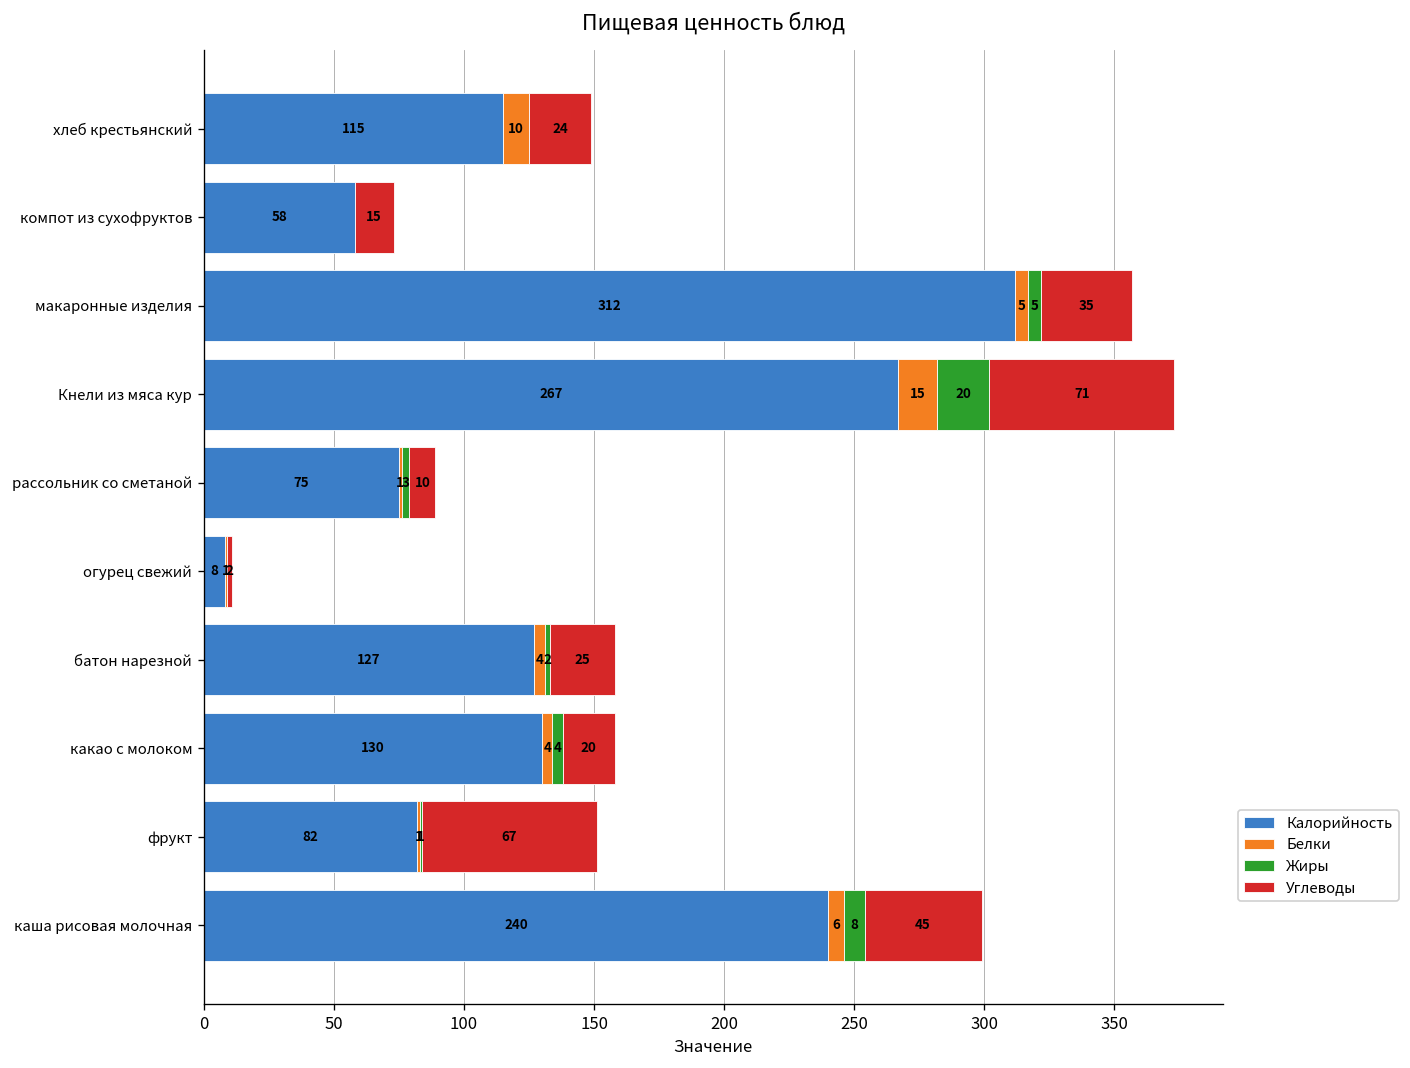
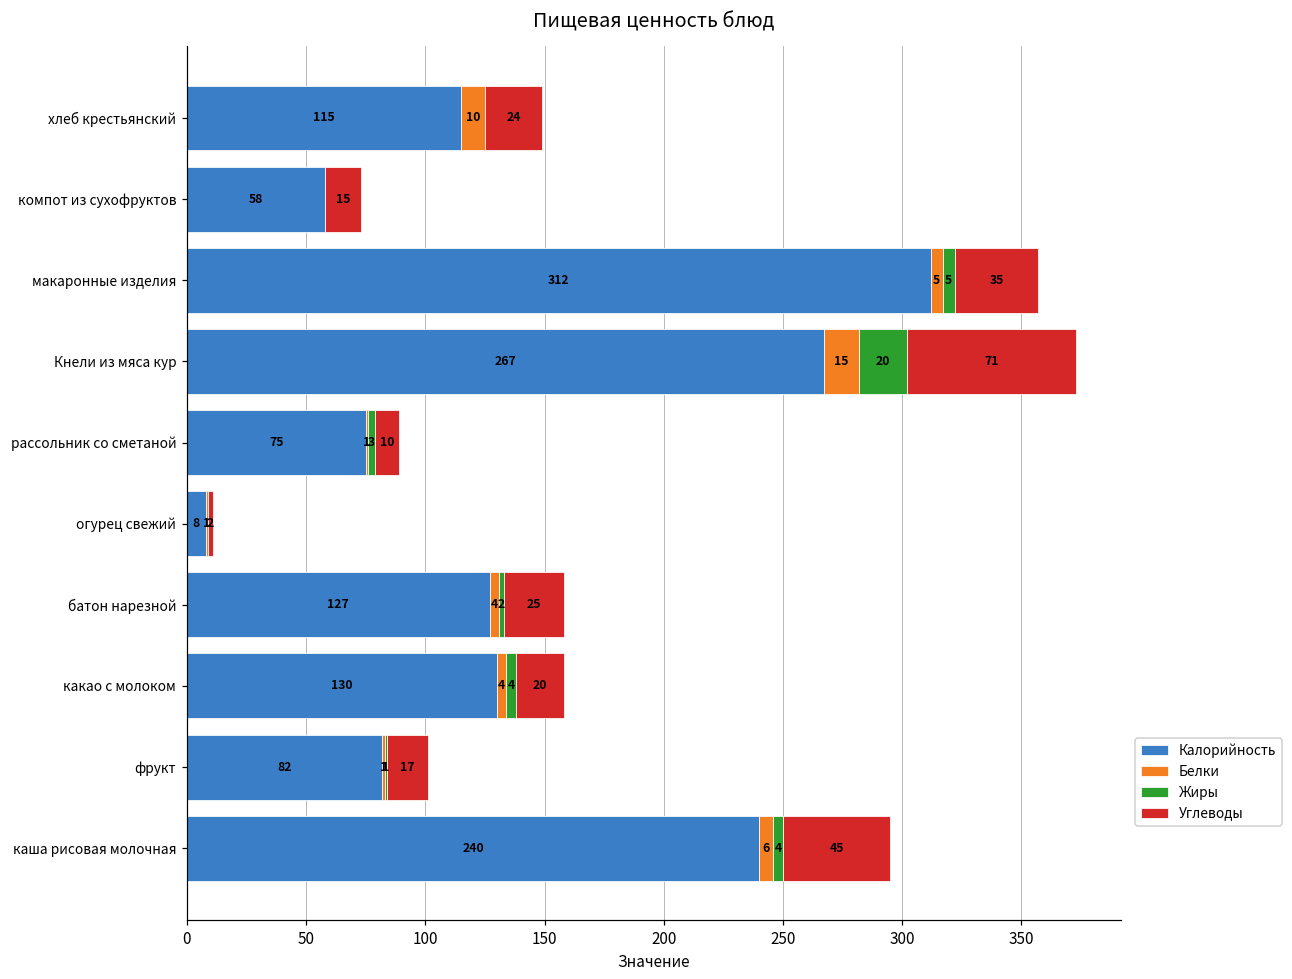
Углеводы, фрукт: 67 -> 17
Жиры, каша рисовая молочная: 8 -> 4
